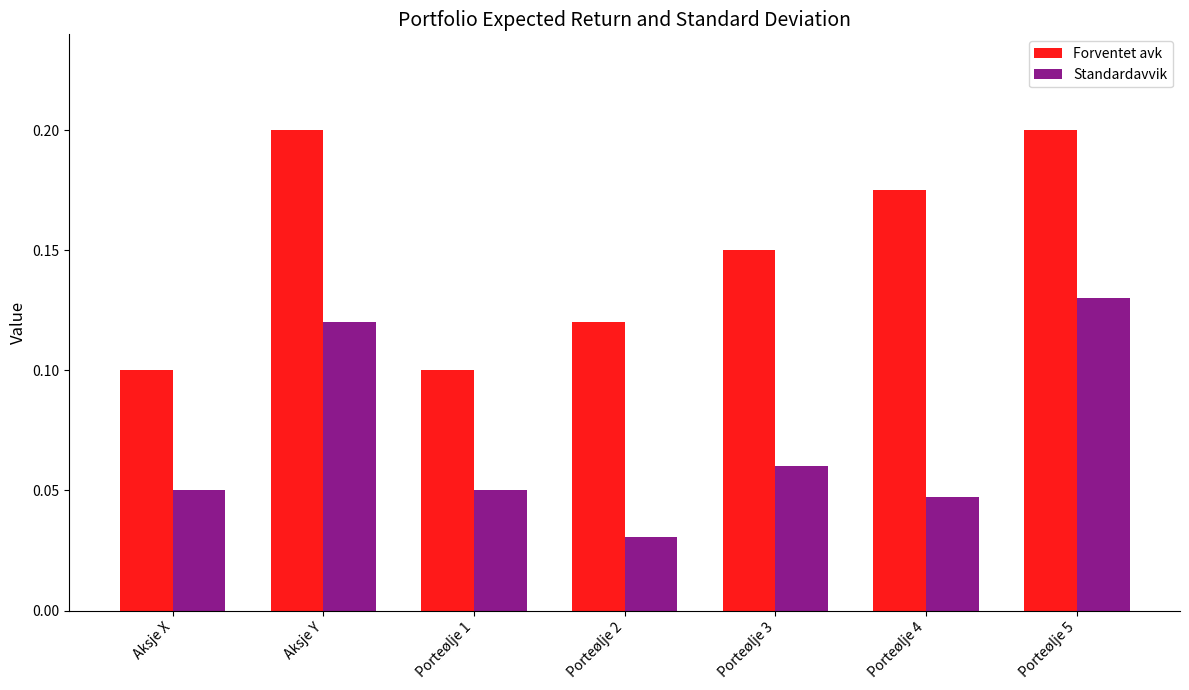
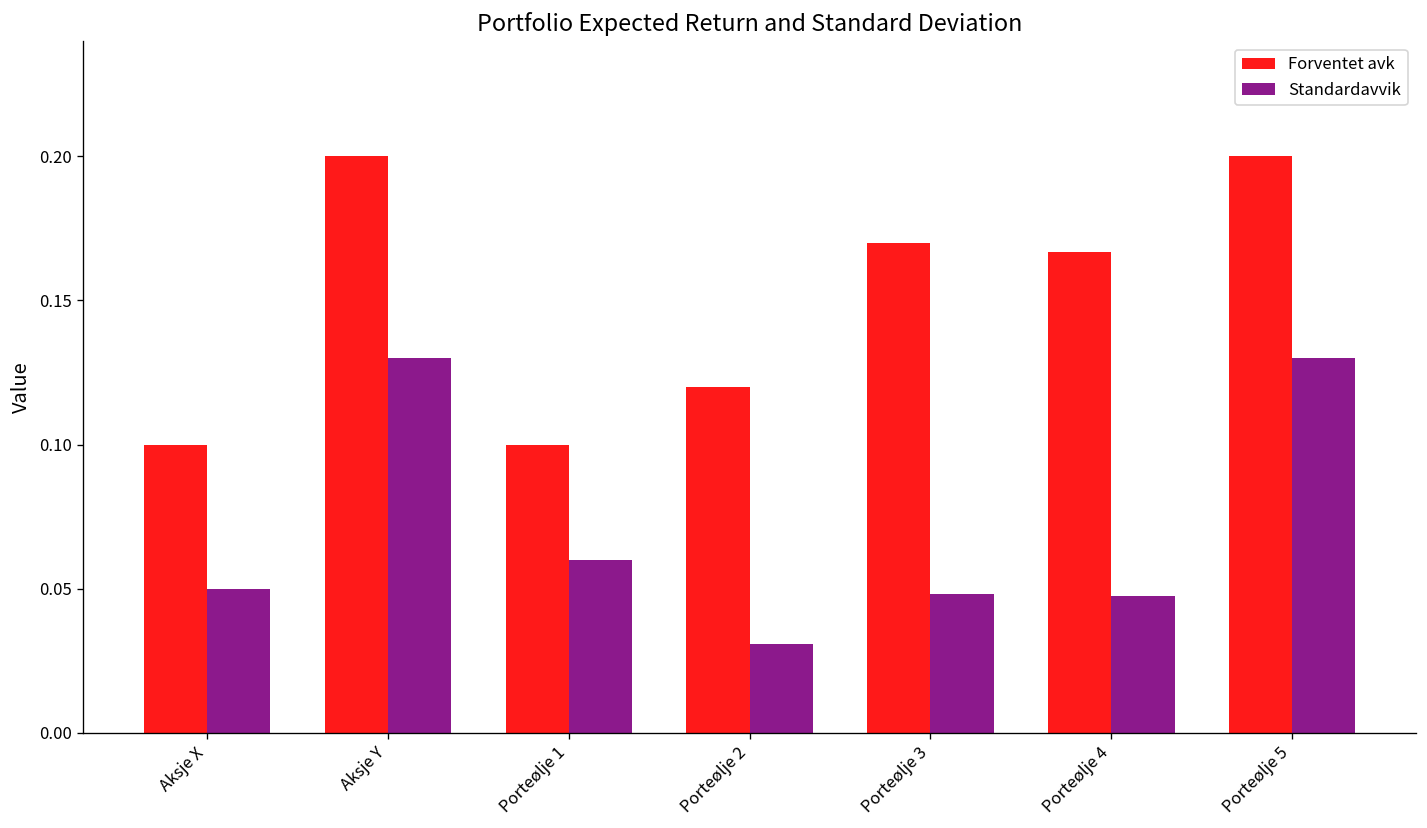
Standardavvik, Aksje Y: 0.12 -> 0.13
Standardavvik, Porteølje 1: 0.05 -> 0.06
Forventet avk, Porteølje 3: 0.15 -> 0.17
Standardavvik, Porteølje 3: 0.060 -> 0.048
Forventet avk, Porteølje 4: 0.175 -> 0.167
